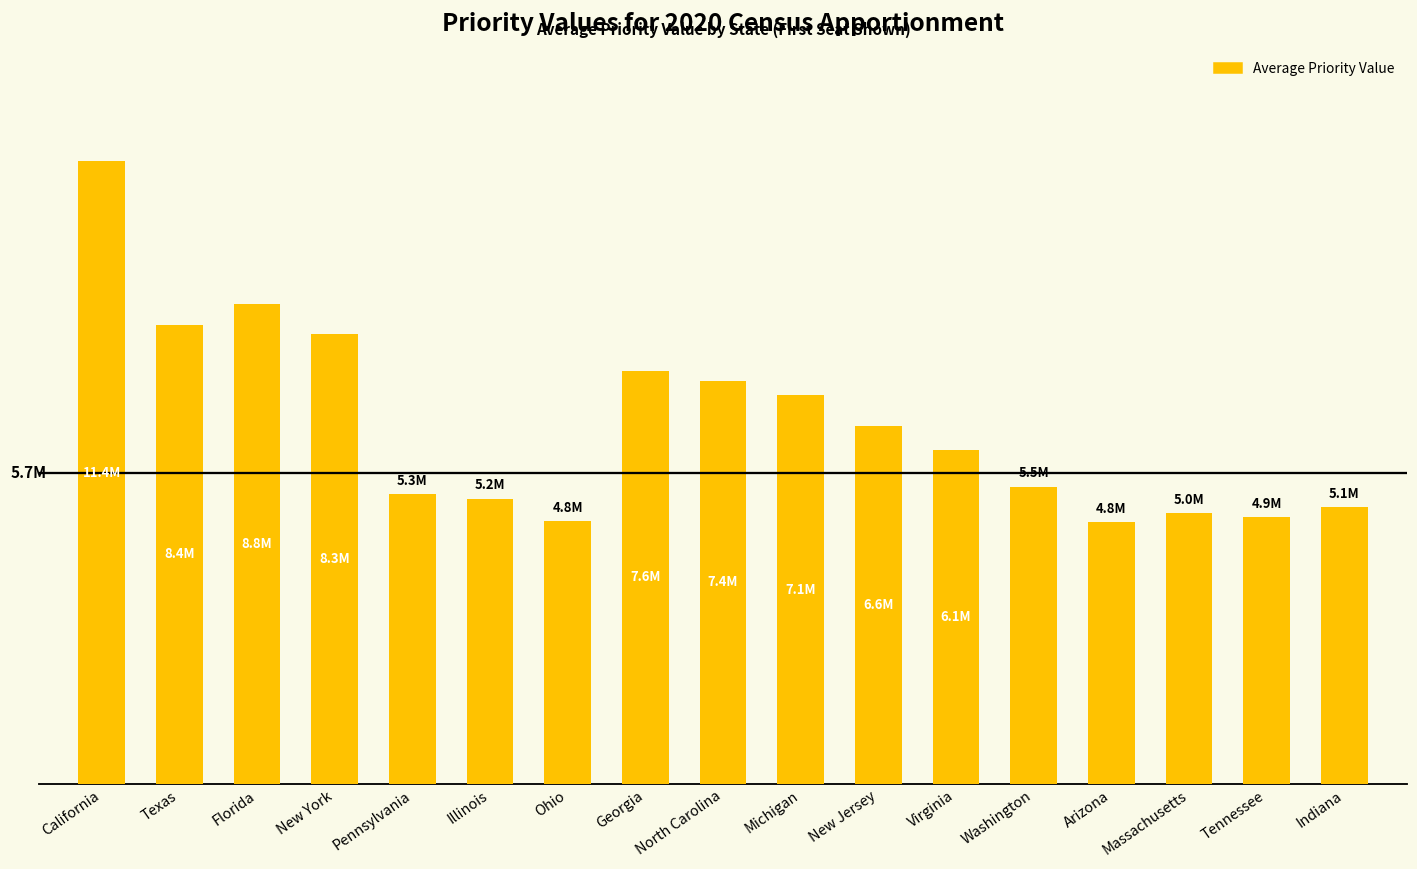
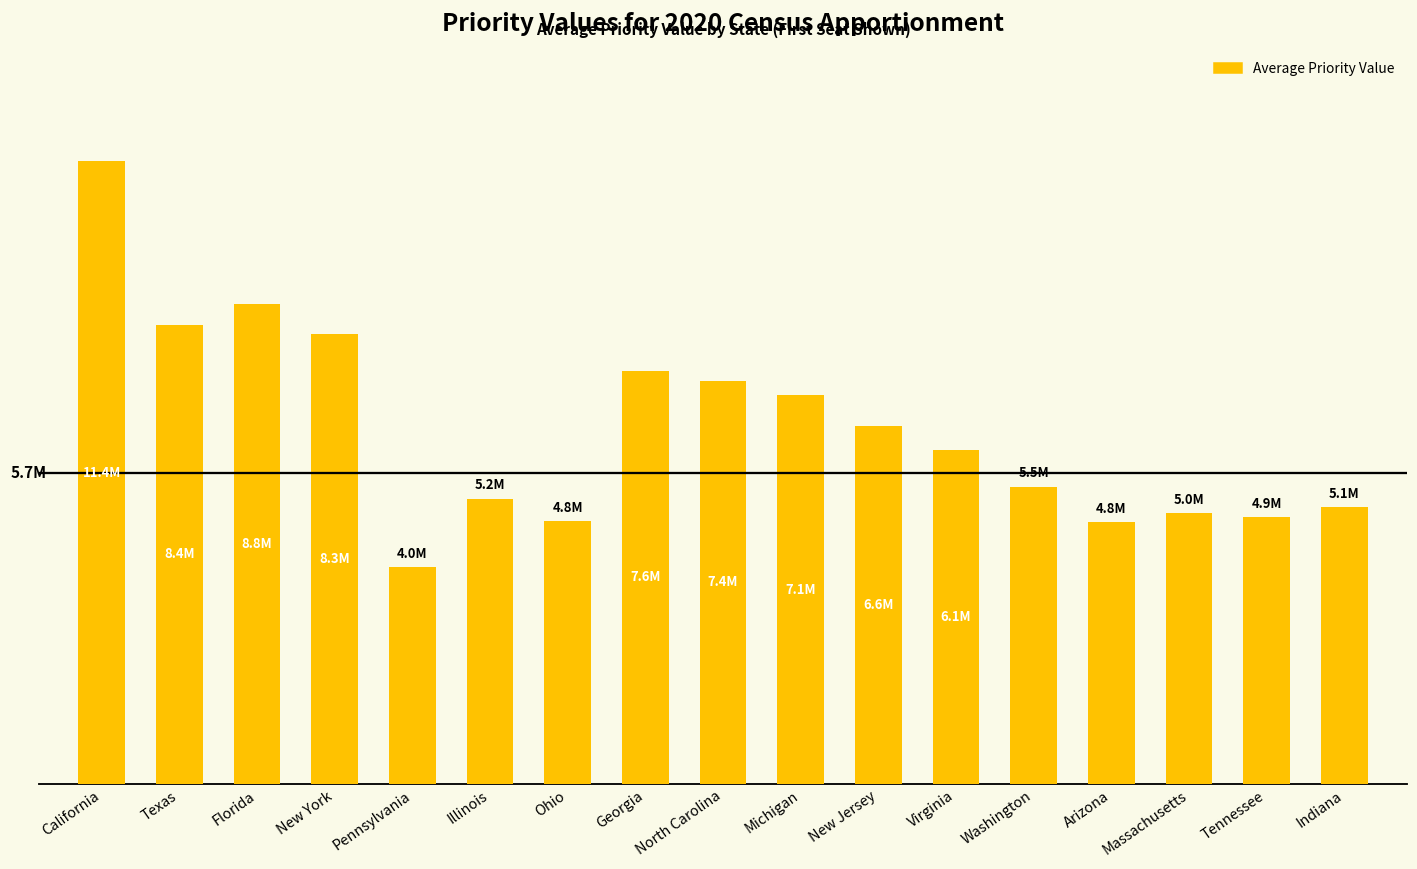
Pennsylvania: 5.3M -> 4.0M
